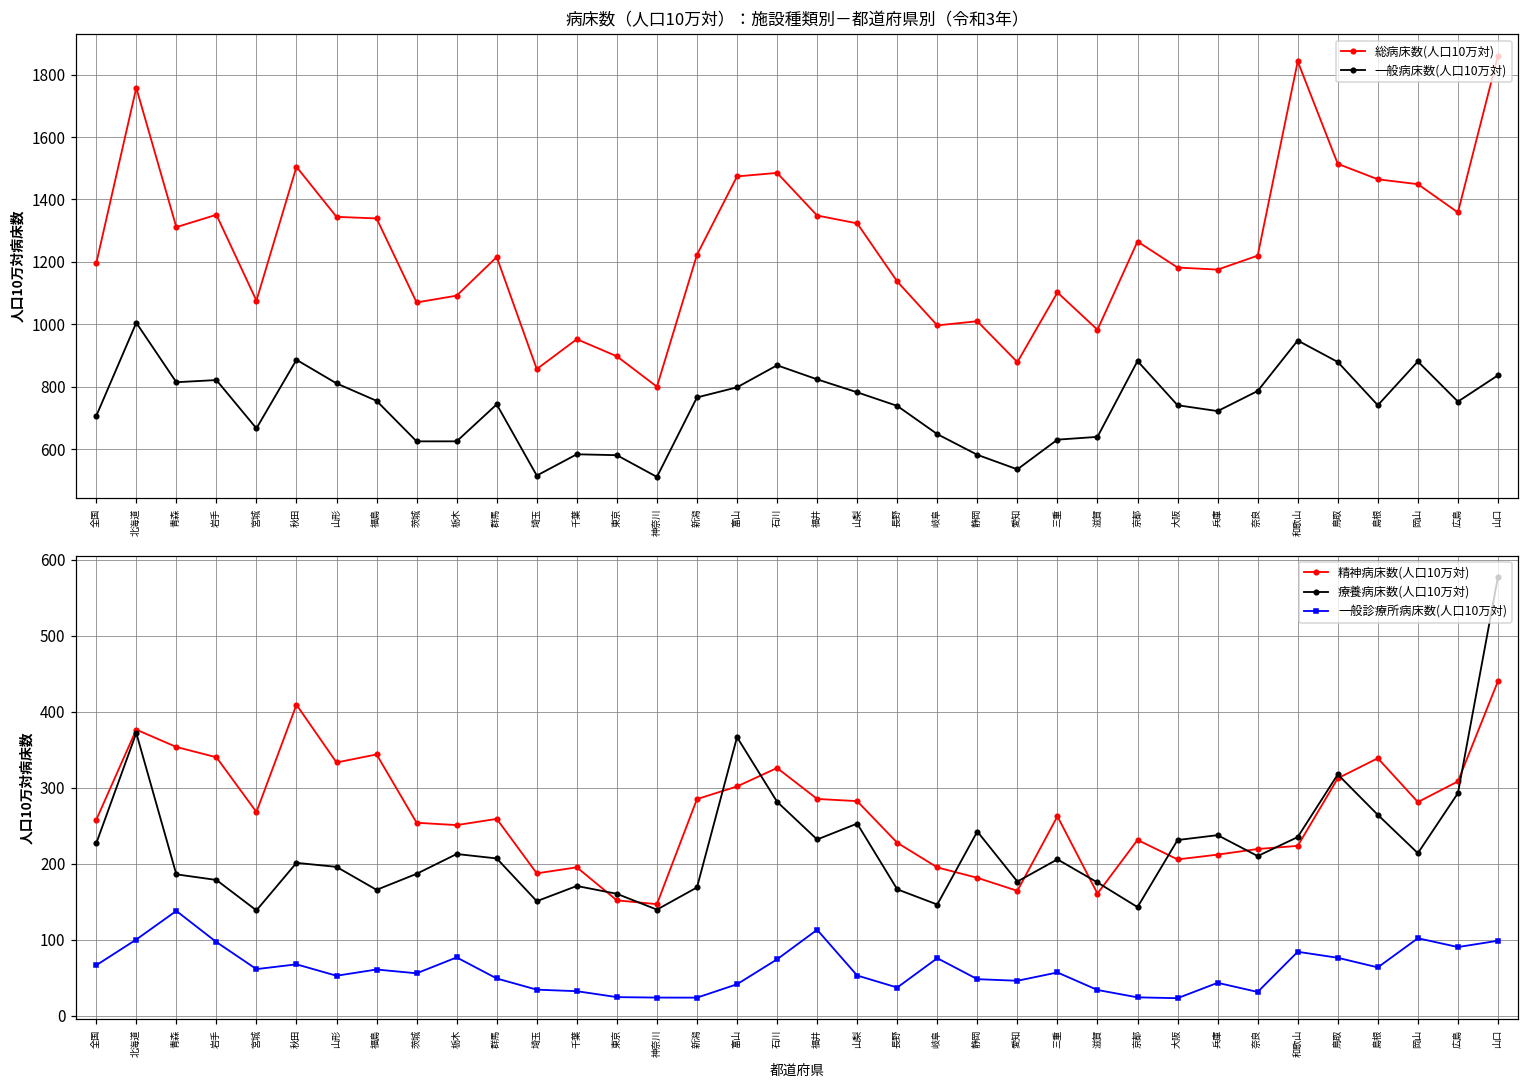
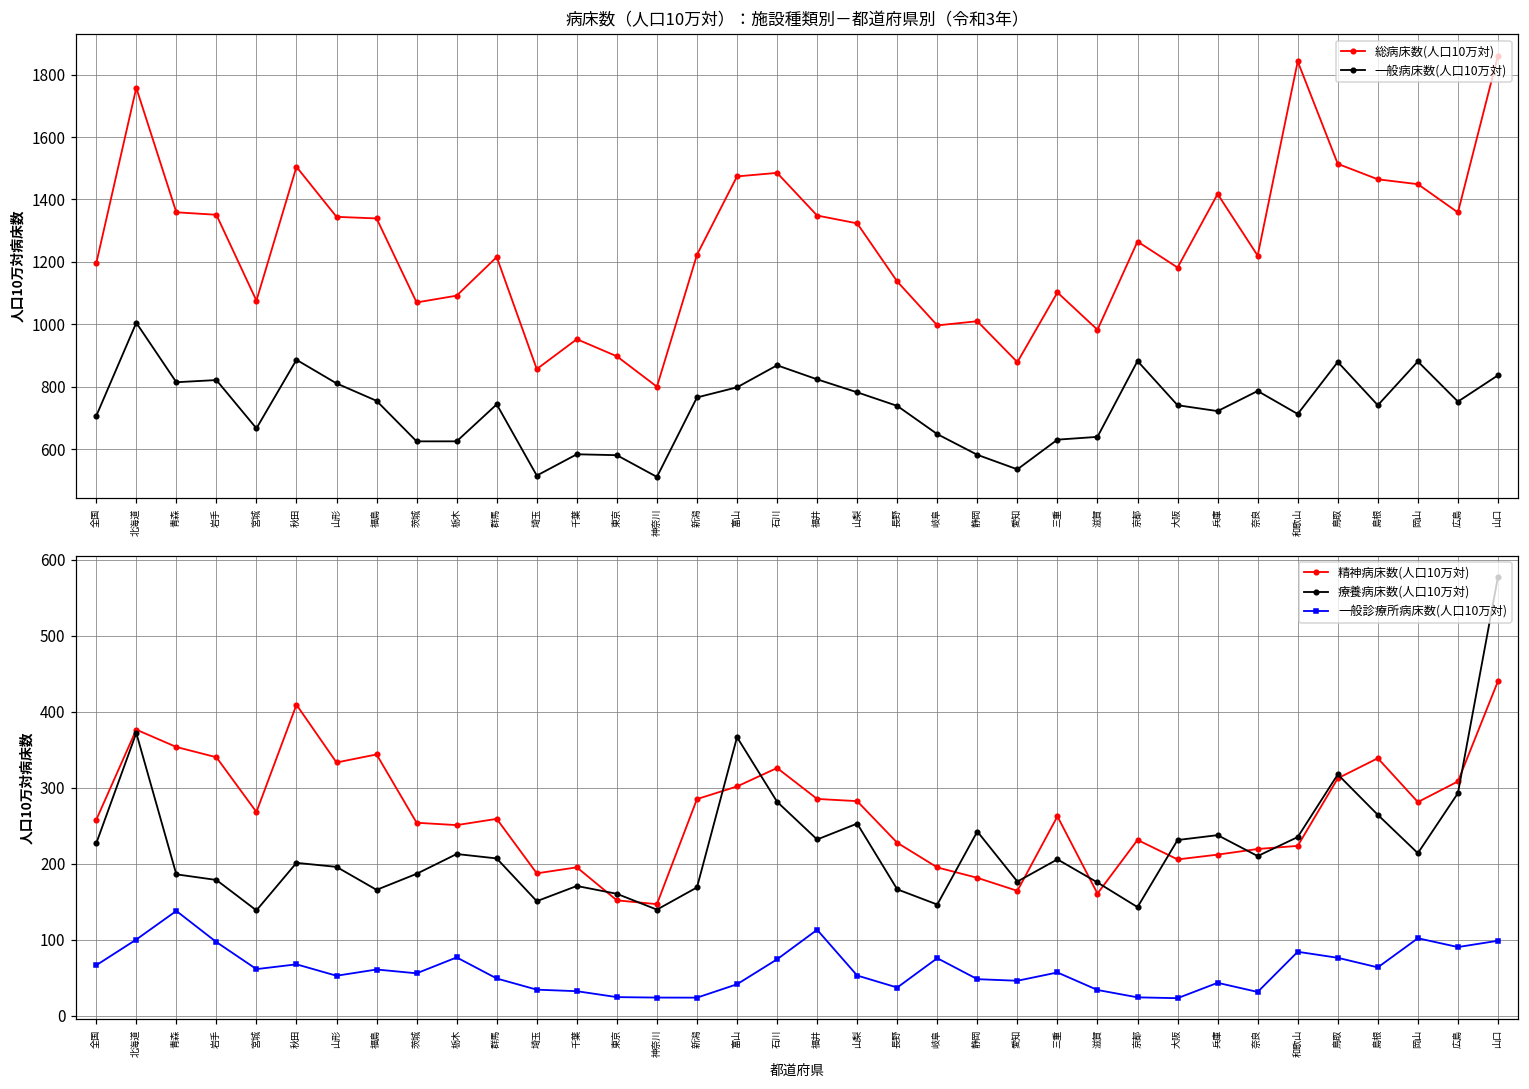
病床数（人口10万対）：施設種類別－都道府県別（令和3年）, 総病床数(人口10万対), 青森: 1310 -> 1360
病床数（人口10万対）：施設種類別－都道府県別（令和3年）, 総病床数(人口10万対), 兵庫: 1180 -> 1420
病床数（人口10万対）：施設種類別－都道府県別（令和3年）, 一般病床数(人口10万対), 和歌山: 950 -> 710
